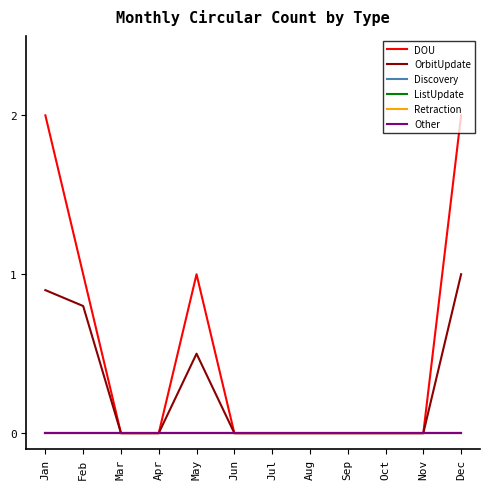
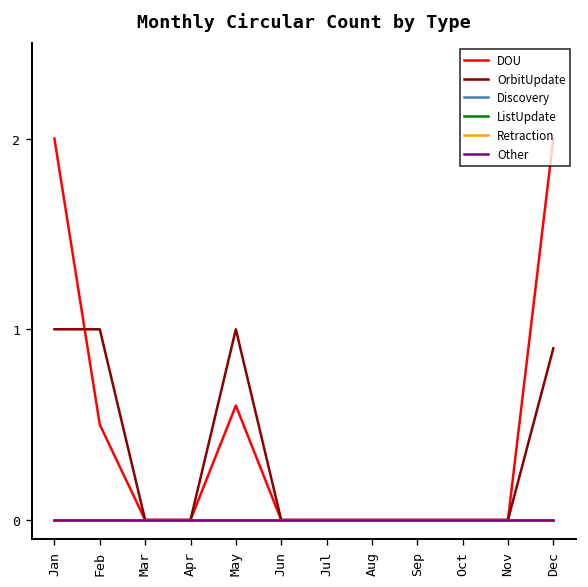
OrbitUpdate, Jan: 0.9 -> 1.0
DOU, Feb: 1.0 -> 0.5
OrbitUpdate, Feb: 0.8 -> 1.0
DOU, May: 1.0 -> 0.6
OrbitUpdate, May: 0.5 -> 1.0
OrbitUpdate, Dec: 1.0 -> 0.9
